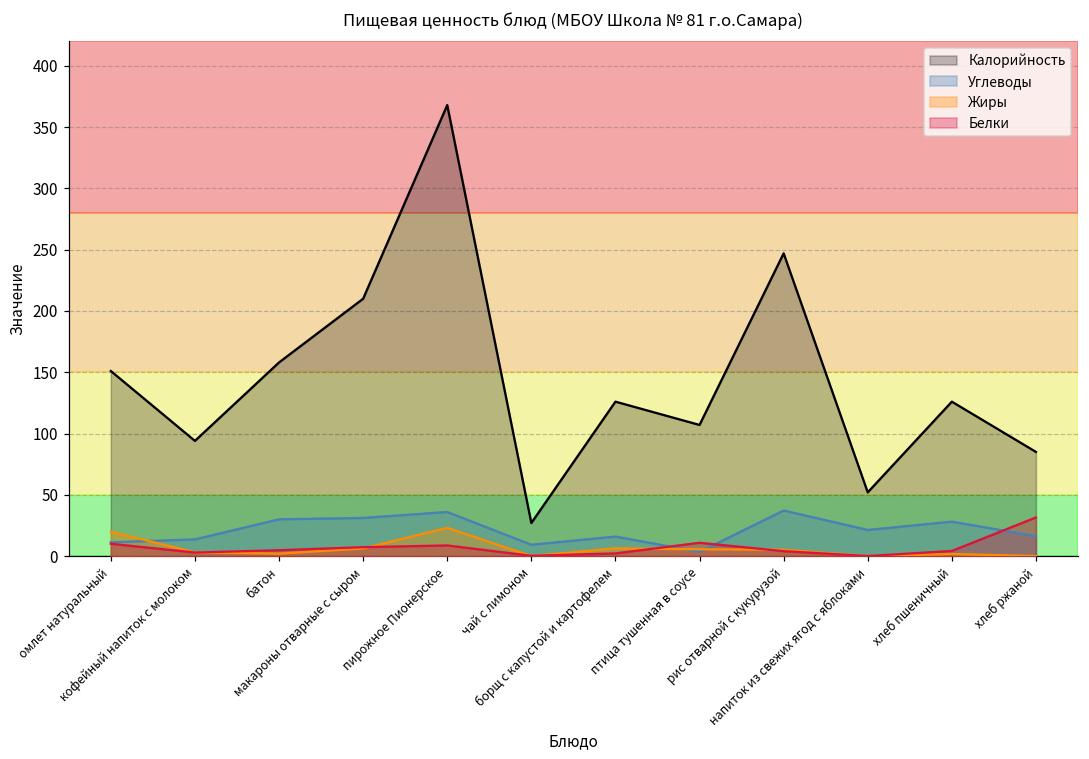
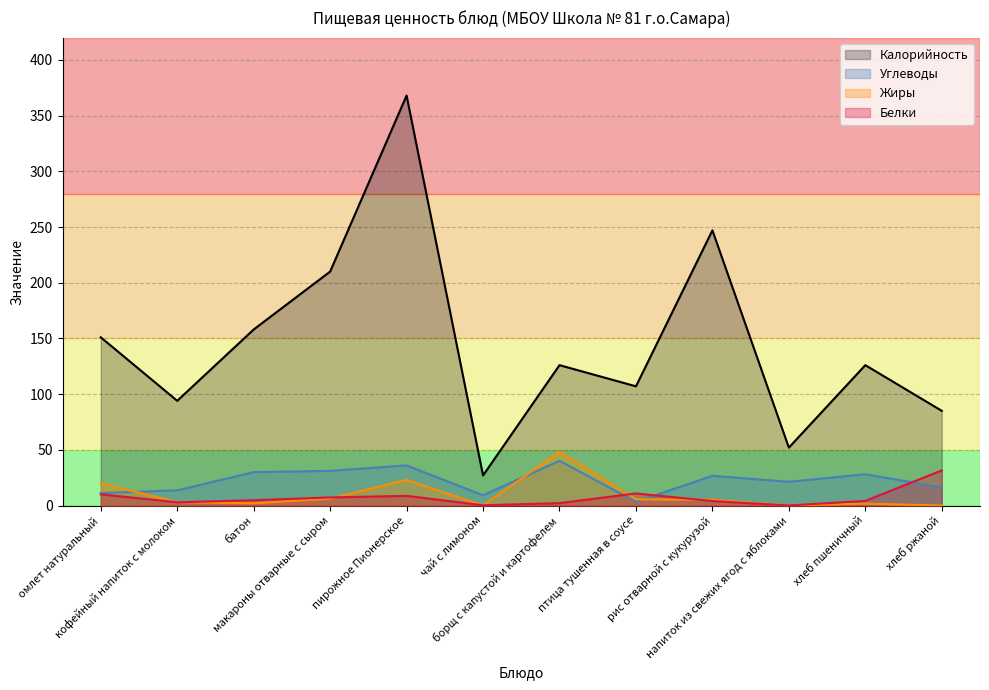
Углеводы, борщ с капустой и картофелем: 16 -> 40
Жиры, борщ с капустой и картофелем: 6 -> 48
Углеводы, рис отварной с кукурузой: 37 -> 27
